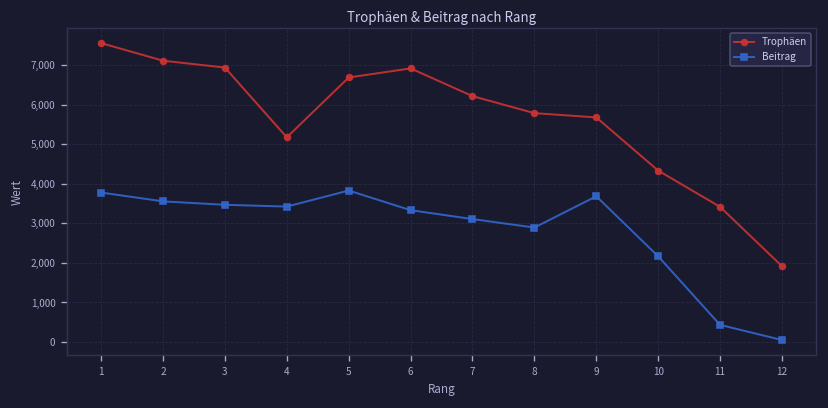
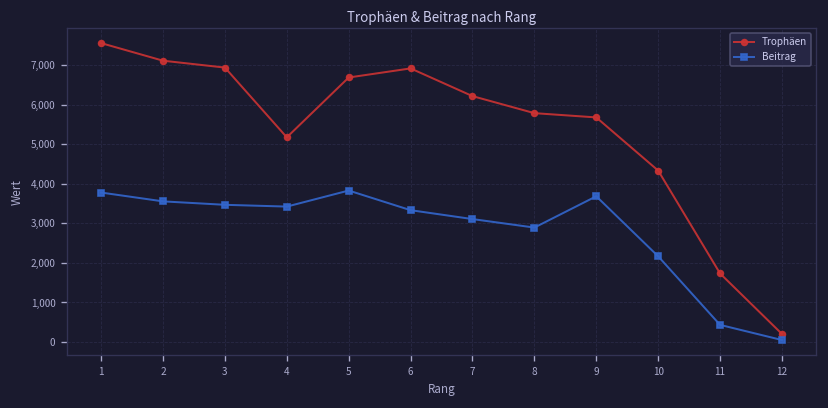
Trophäen, 11: 3,400 -> 1,700
Trophäen, 12: 1,900 -> 200
